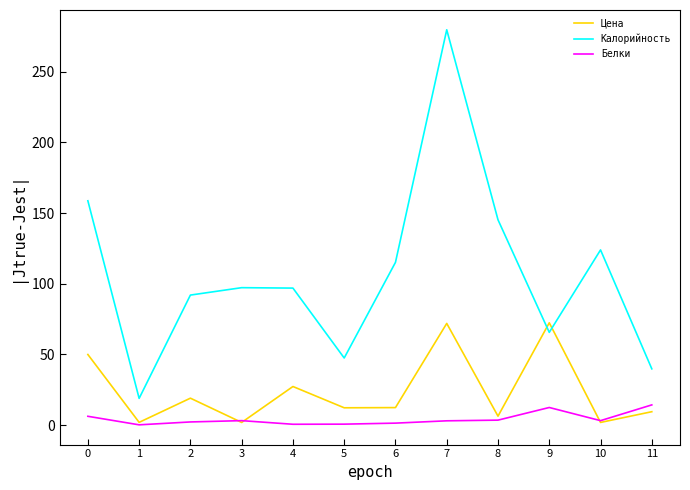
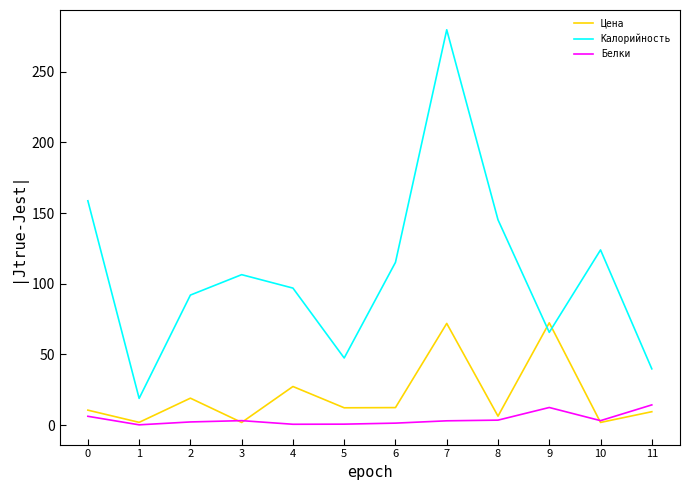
Цена, 0: 50 -> 11
Калорийность, 3: 97 -> 106
